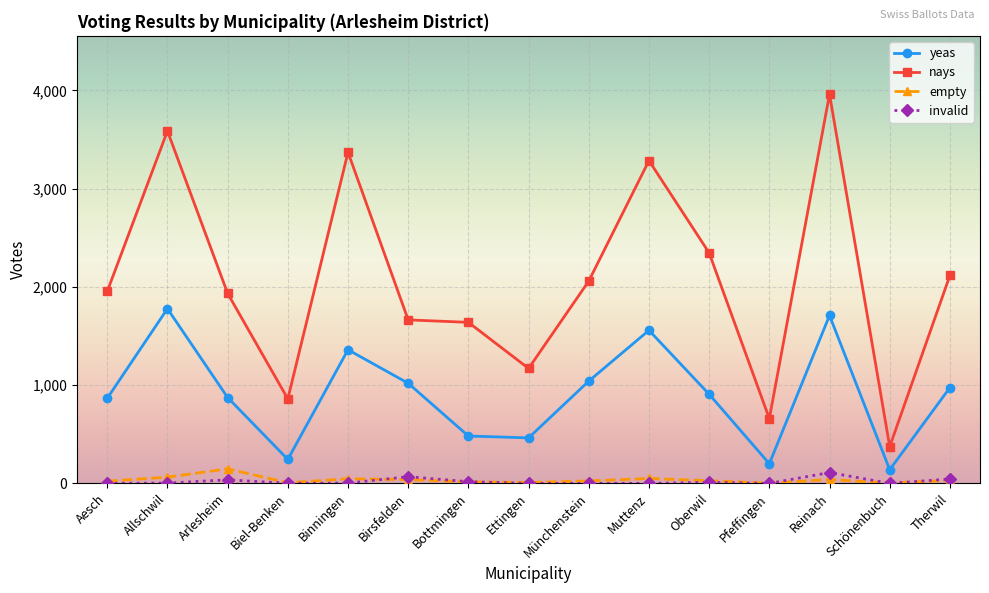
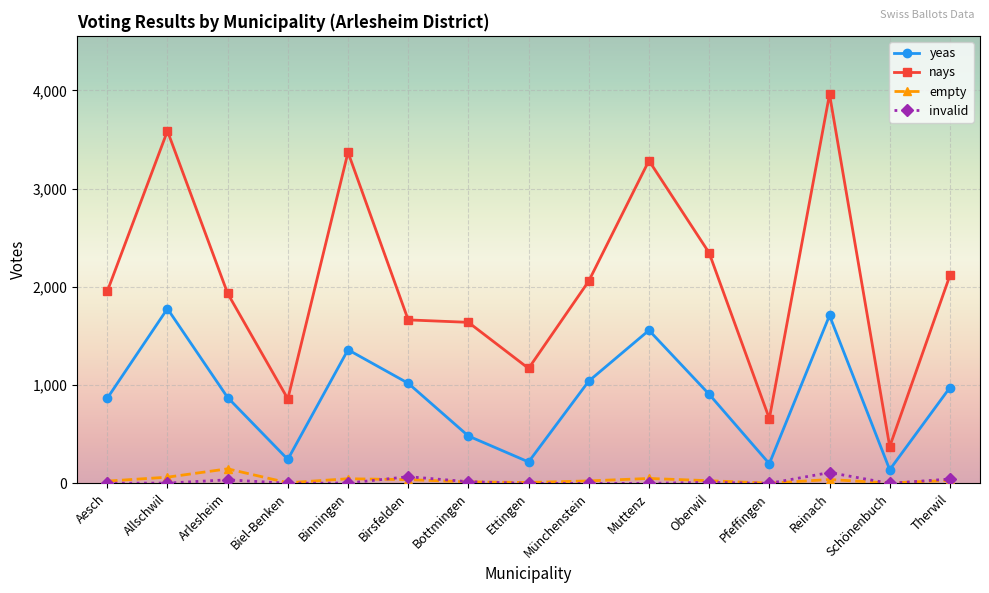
yeas, Ettingen: 500 -> 200
